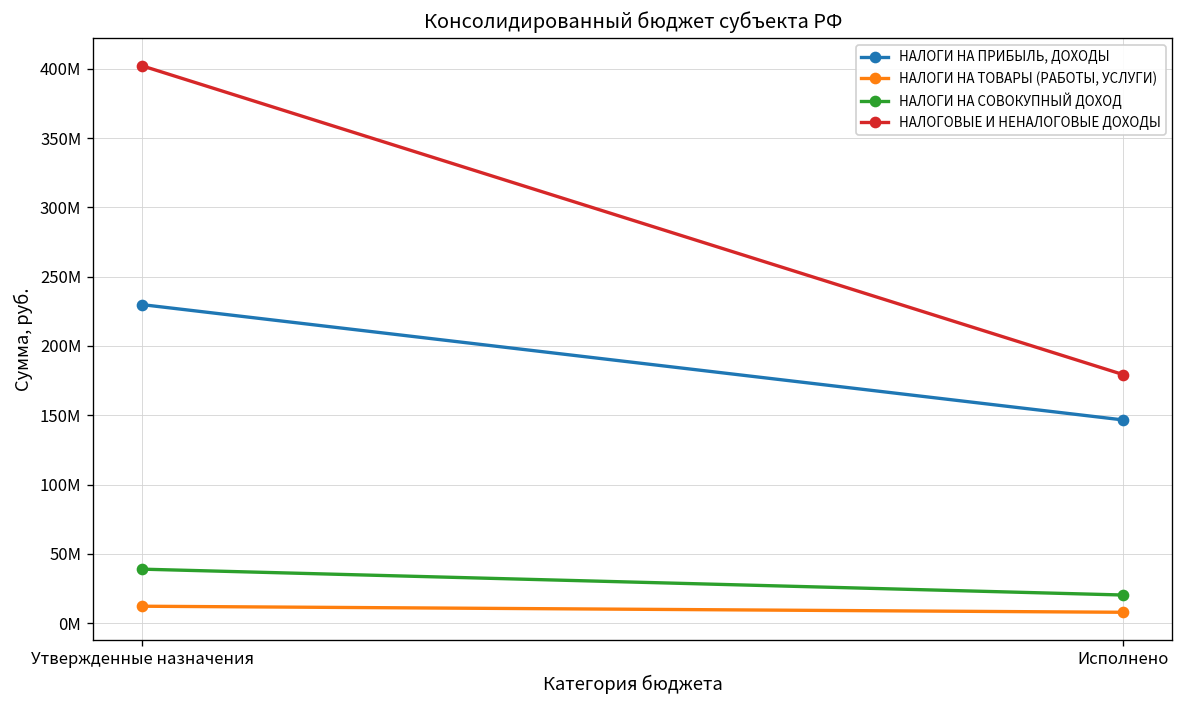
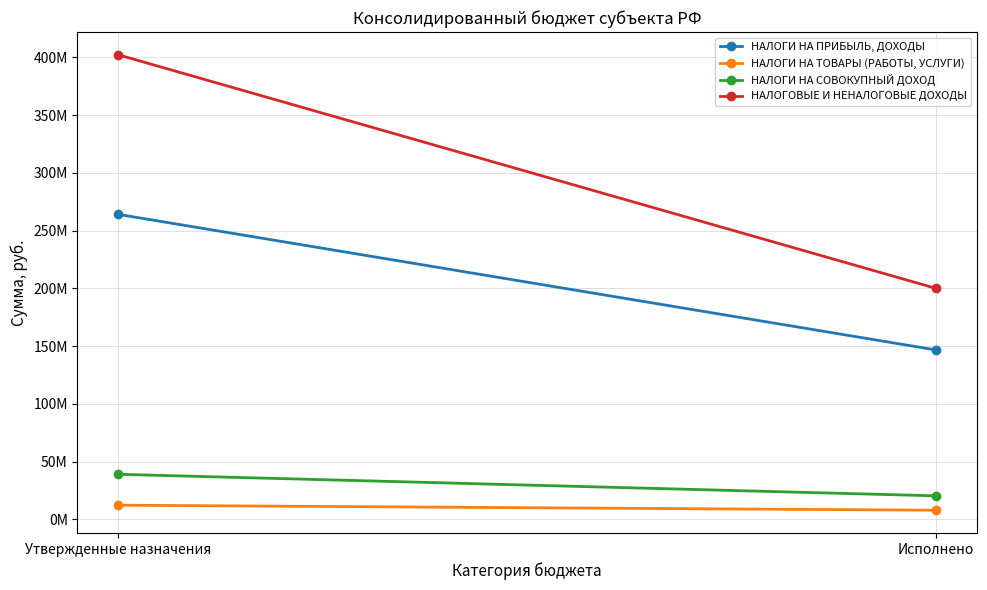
НАЛОГИ НА ПРИБЫЛЬ, ДОХОДЫ, Утвержденные назначения: 230000000 -> 264000000
НАЛОГОВЫЕ И НЕНАЛОГОВЫЕ ДОХОДЫ, Исполнено: 179000000 -> 200000000
